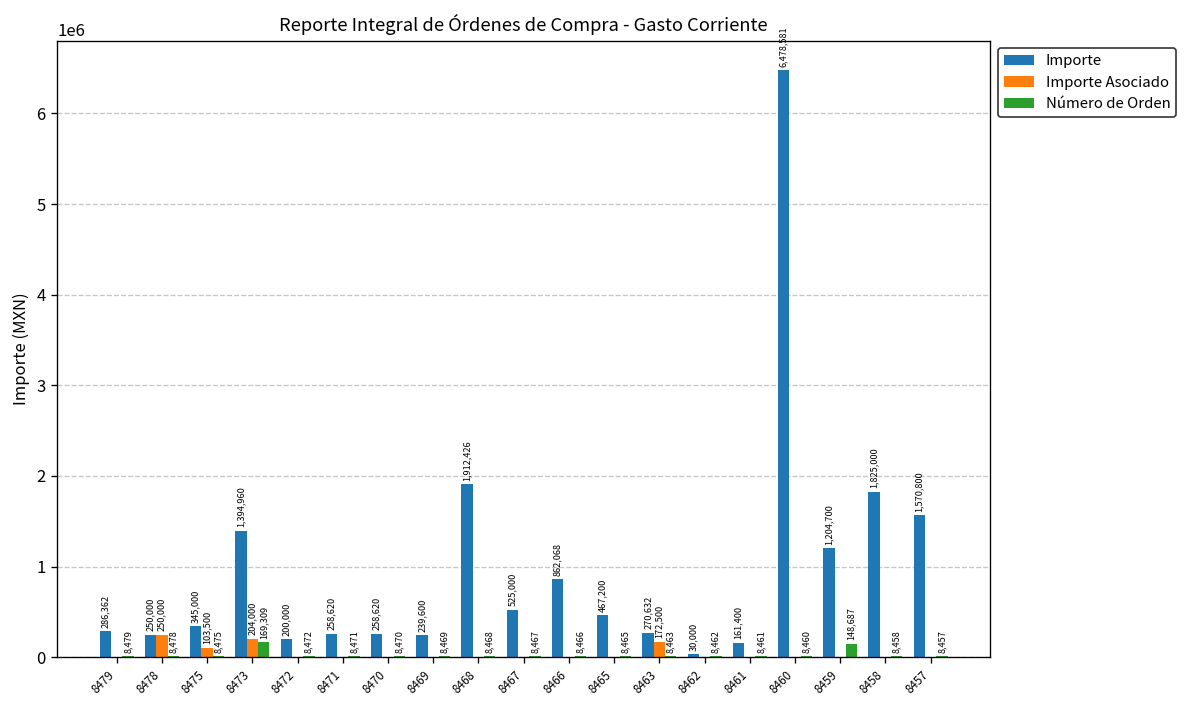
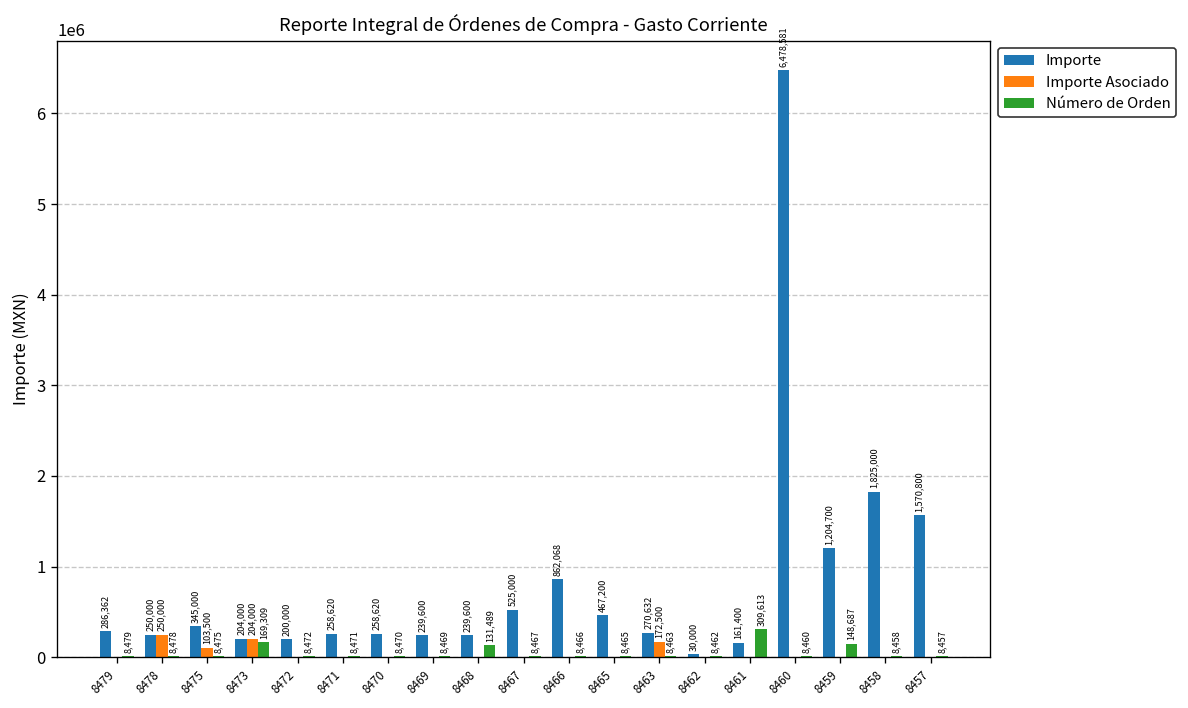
Importe, 8473: 1,394,960 -> 204,000
Importe, 8468: 1,912,426 -> 239,600
Número de Orden, 8468: 8,468 -> 131,489
Número de Orden, 8461: 8,461 -> 309,613
